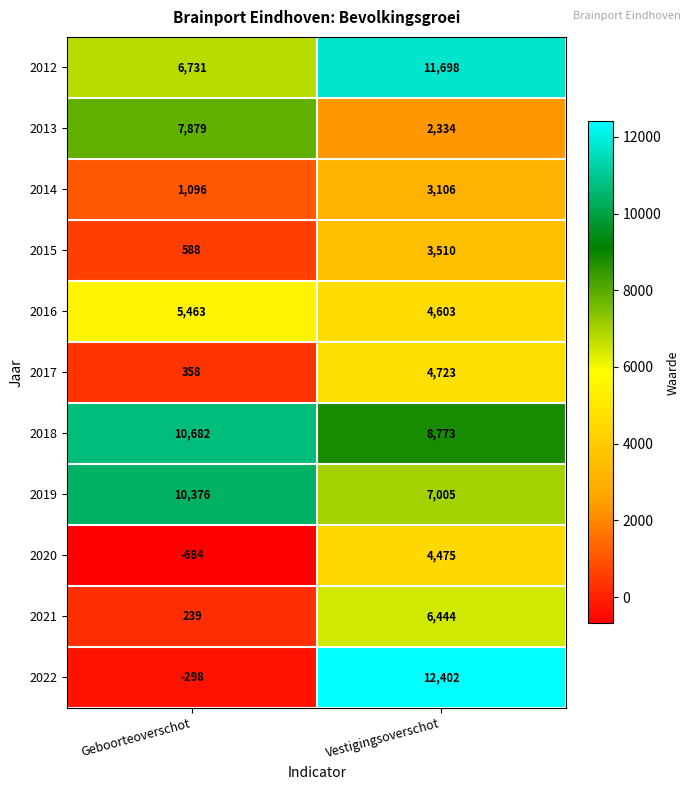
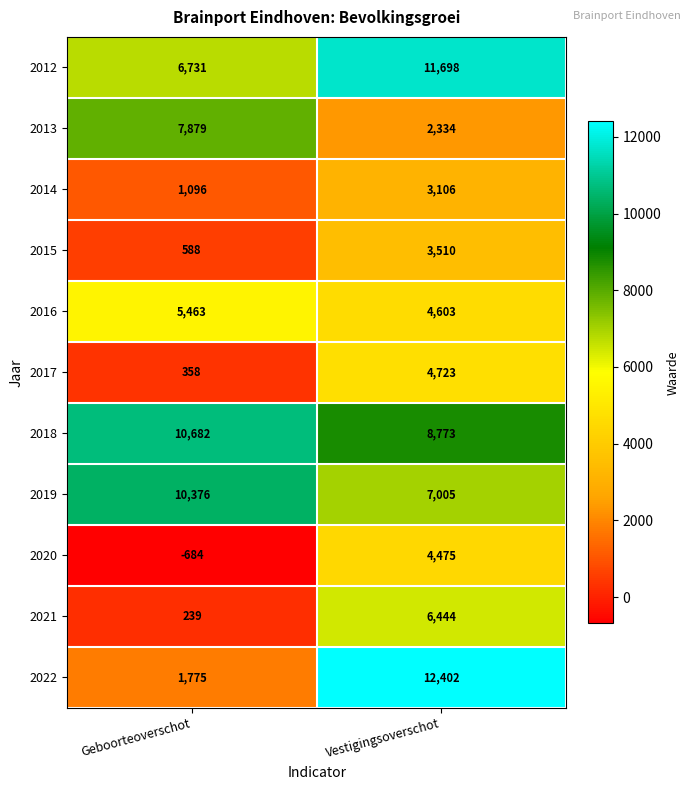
2022, Geboorteoverschot: -298 -> 1,775
